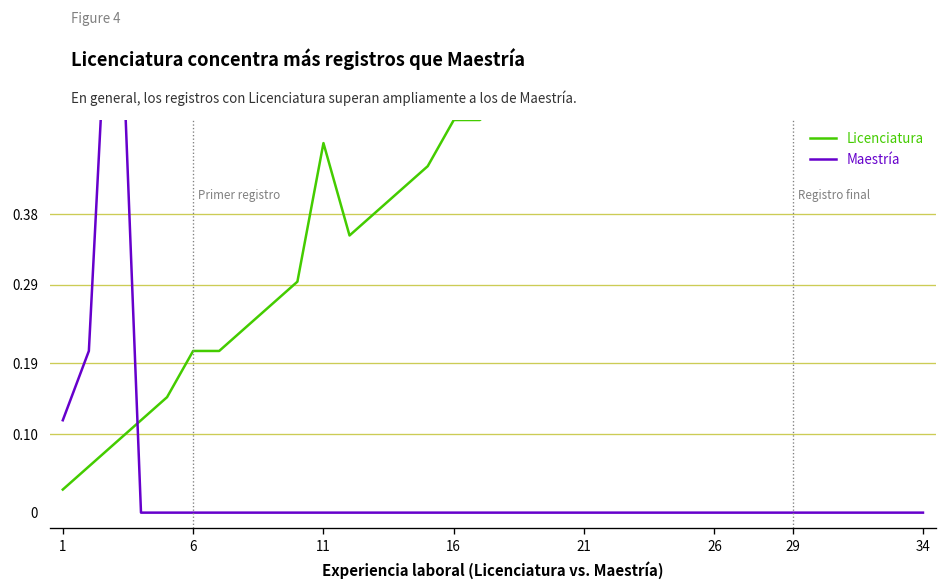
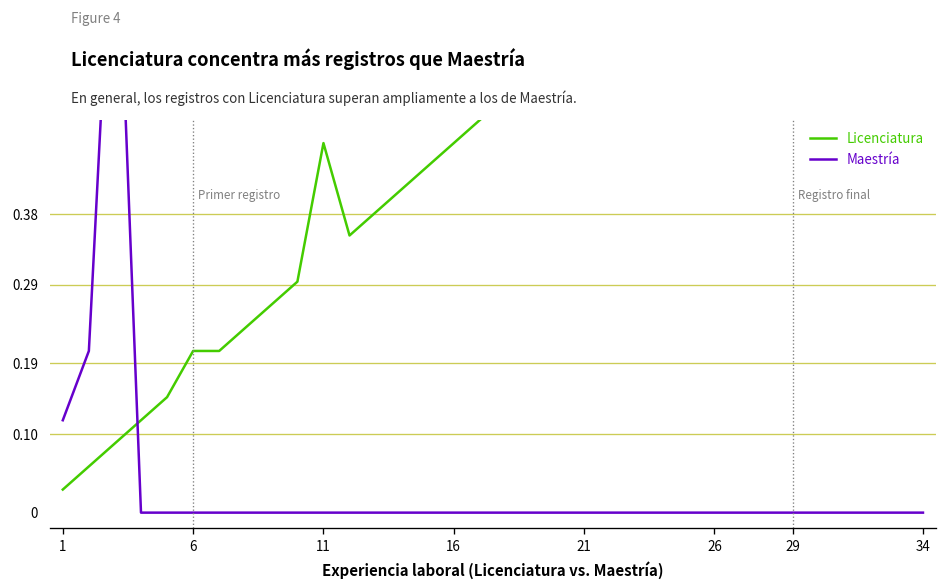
Licenciatura, 16: 0.50 -> 0.47
